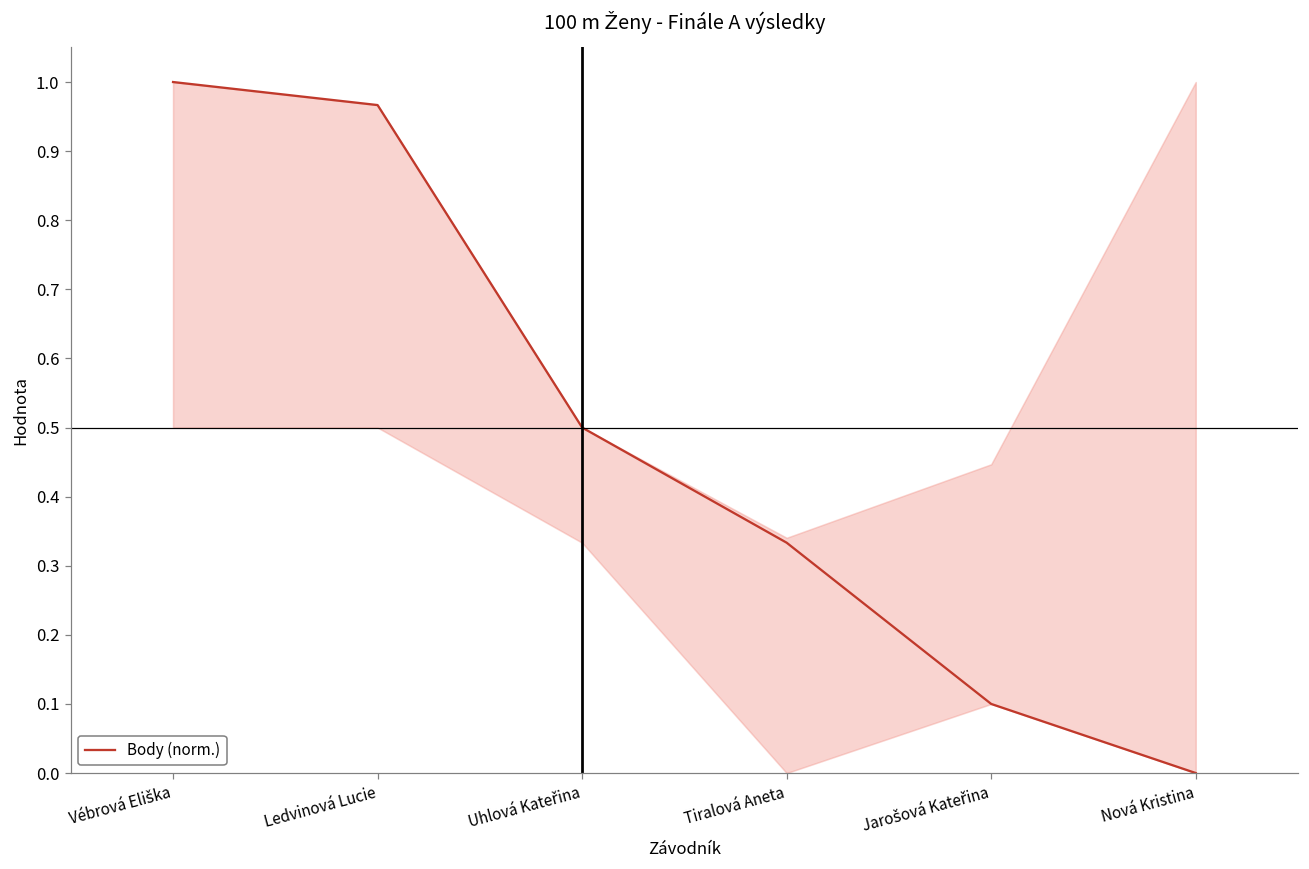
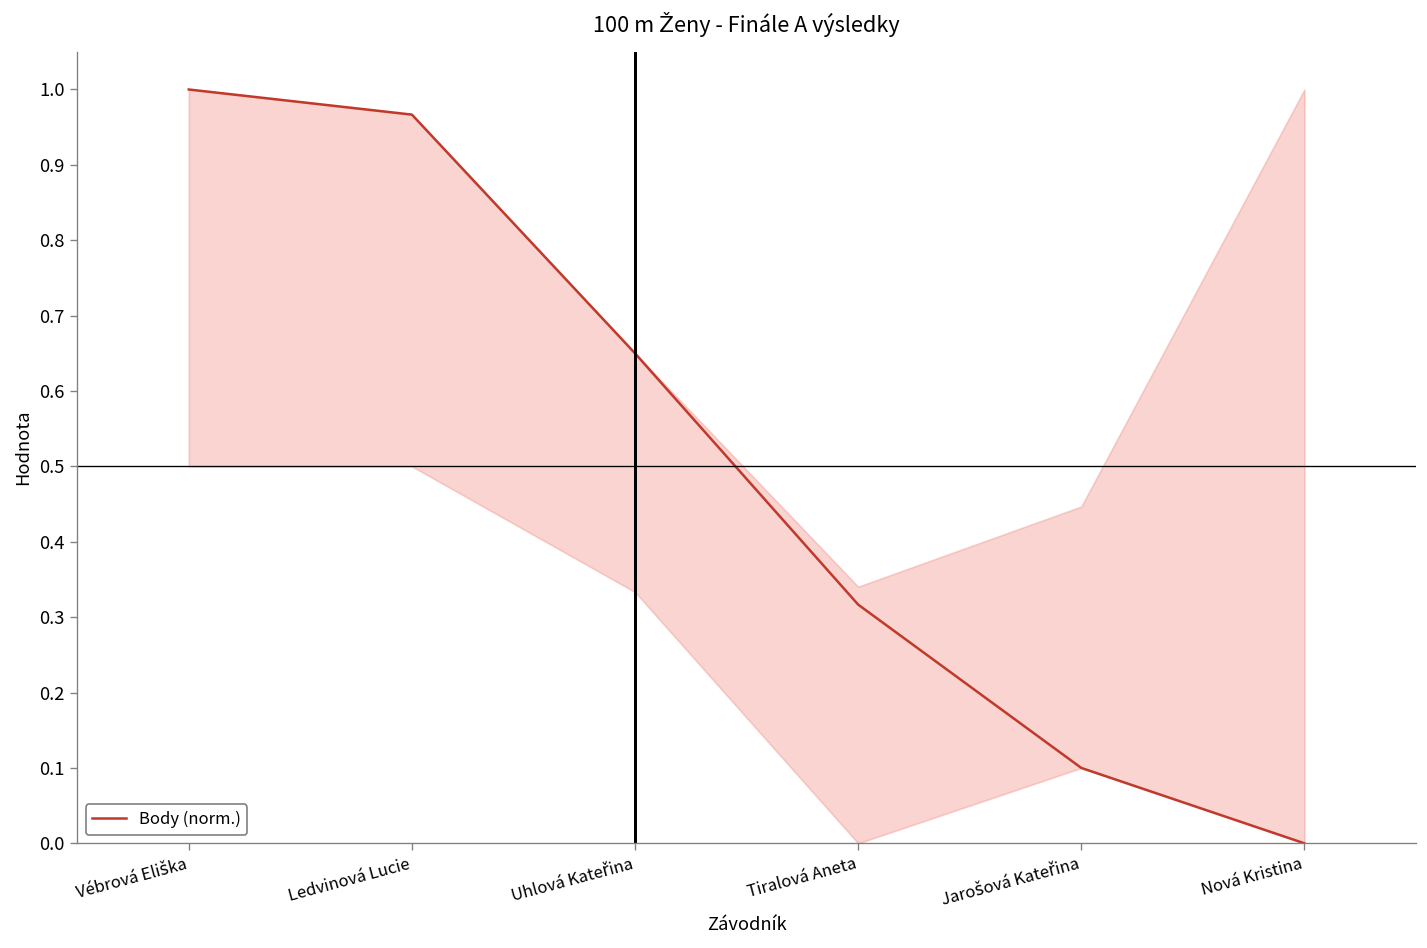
Body (norm.), Uhlová Kateřina: 0.50 -> 0.65
Body (norm.), Tiralová Aneta: 0.33 -> 0.32
